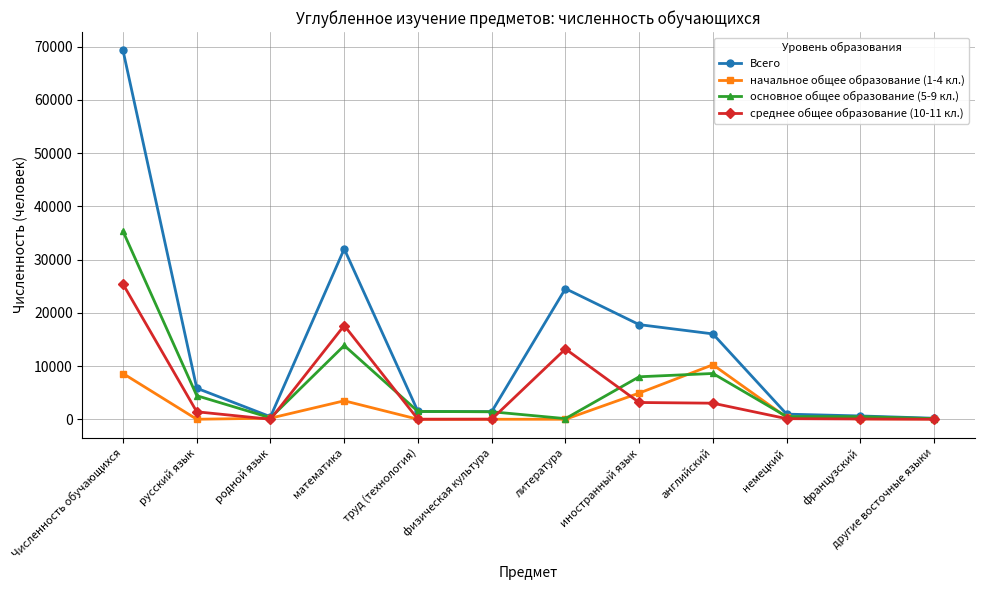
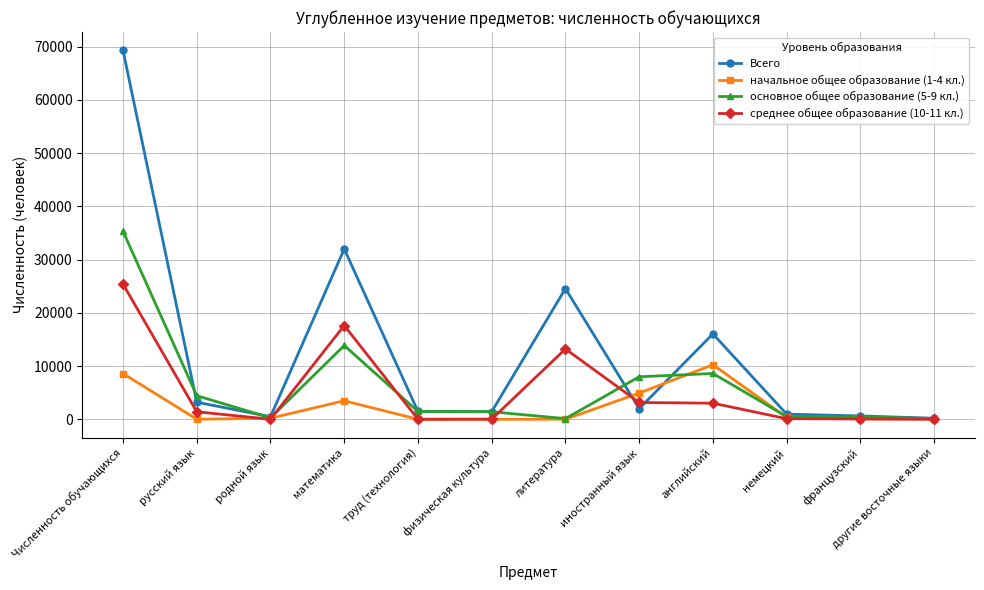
Всего, русский язык: 6000 -> 3000
Всего, иностранный язык: 18000 -> 2000
